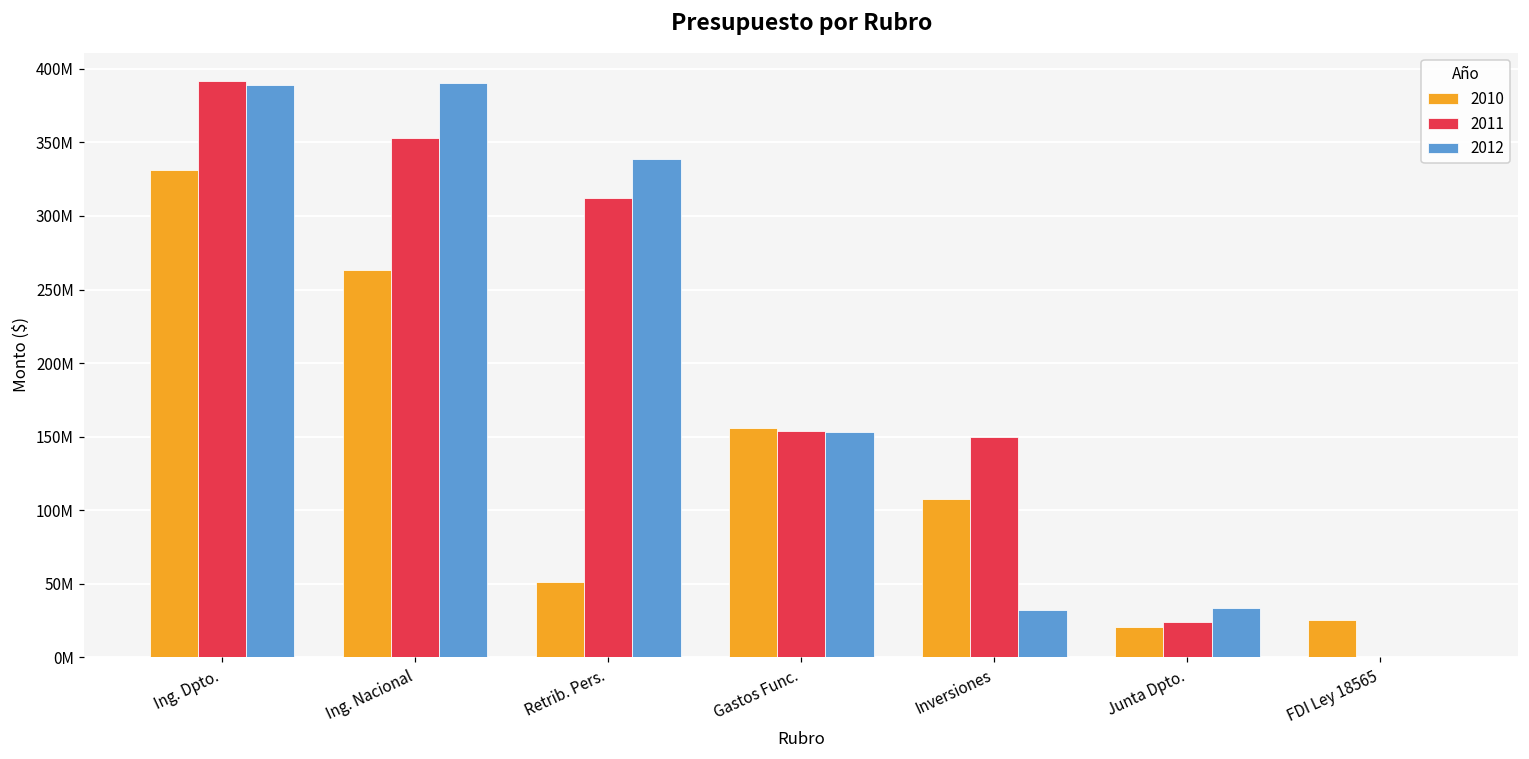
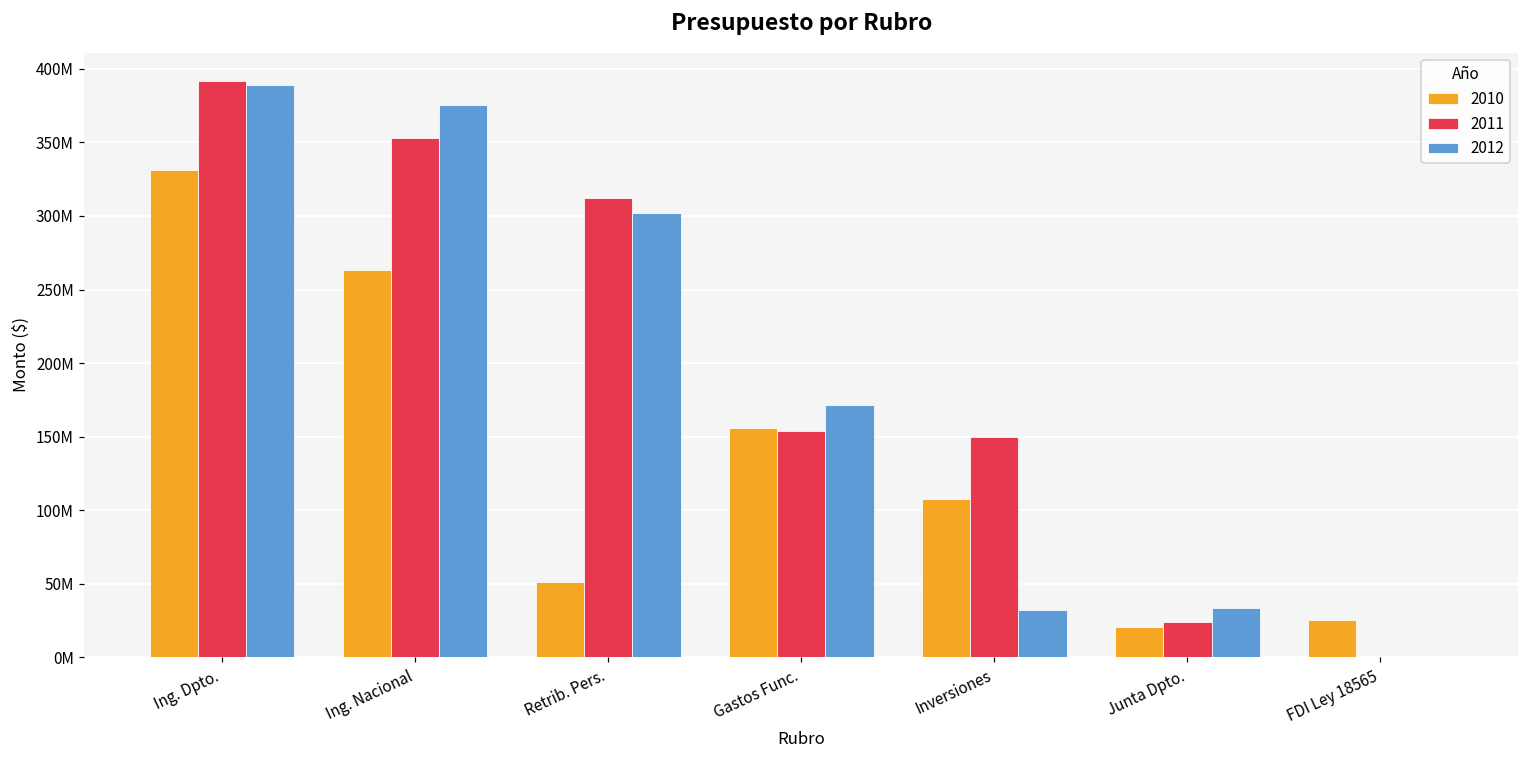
2012, Ing. Nacional: 391000000 -> 376000000
2012, Retrib. Pers.: 339000000 -> 302000000
2012, Gastos Func.: 153000000 -> 171000000
